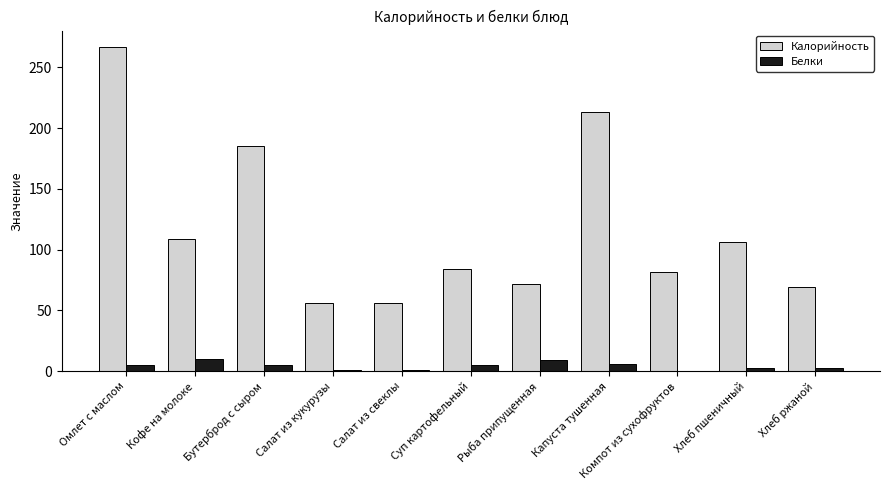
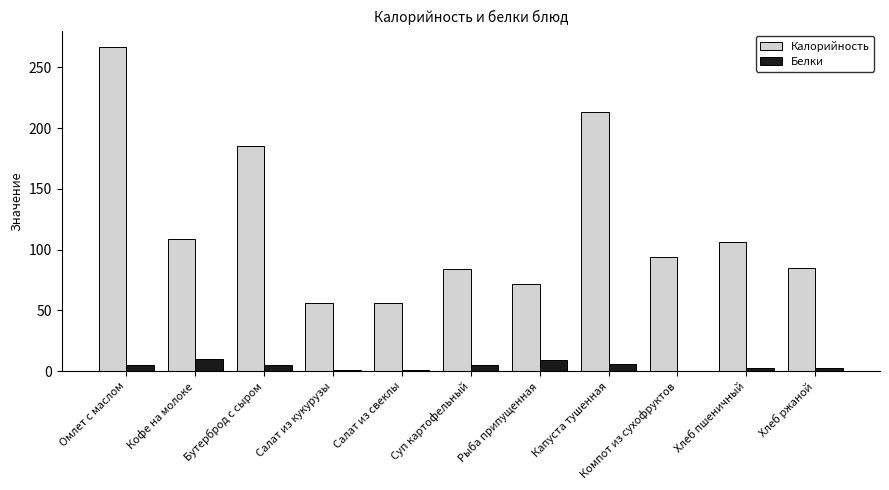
Калорийность, Компот из сухофруктов: 82 -> 94
Калорийность, Хлеб ржаной: 69 -> 85
